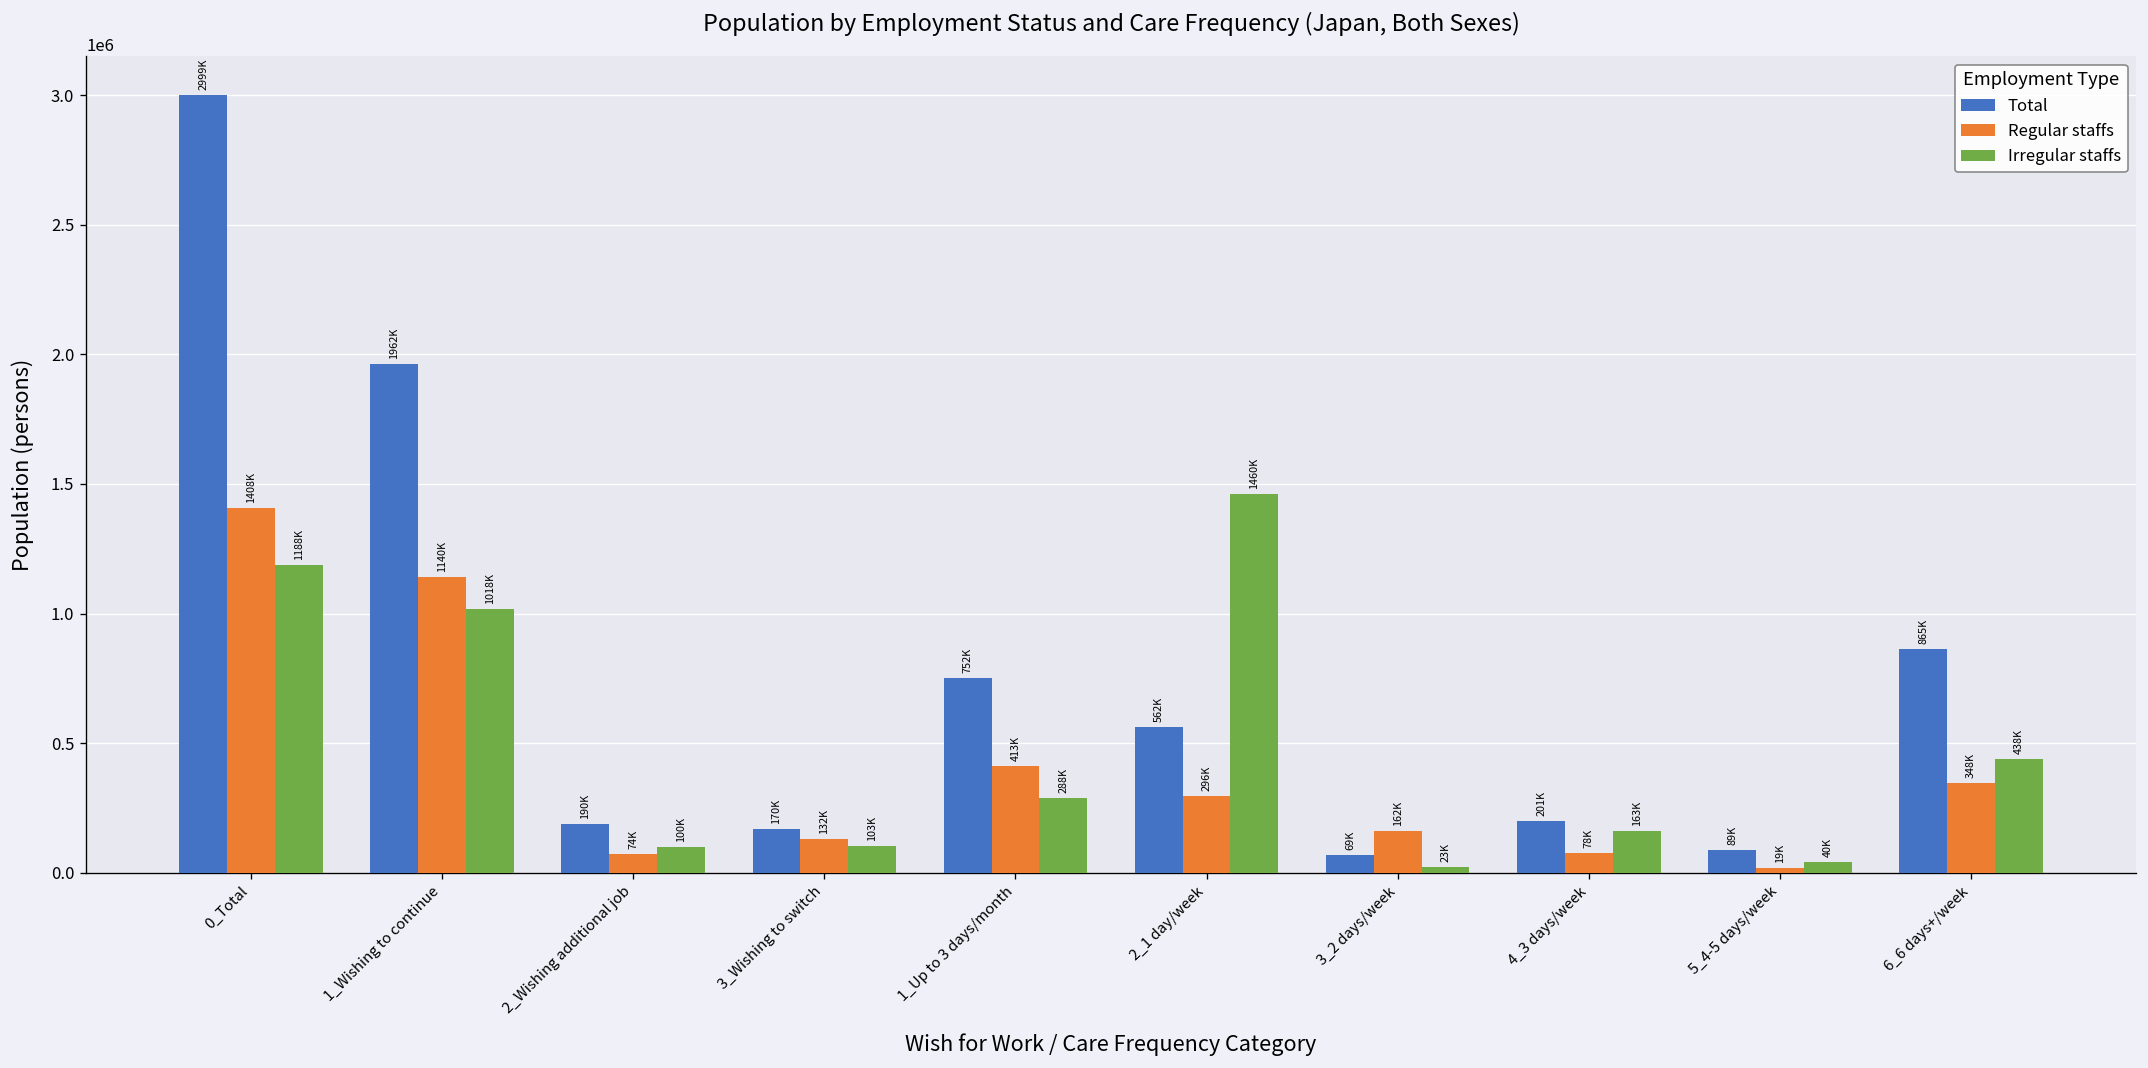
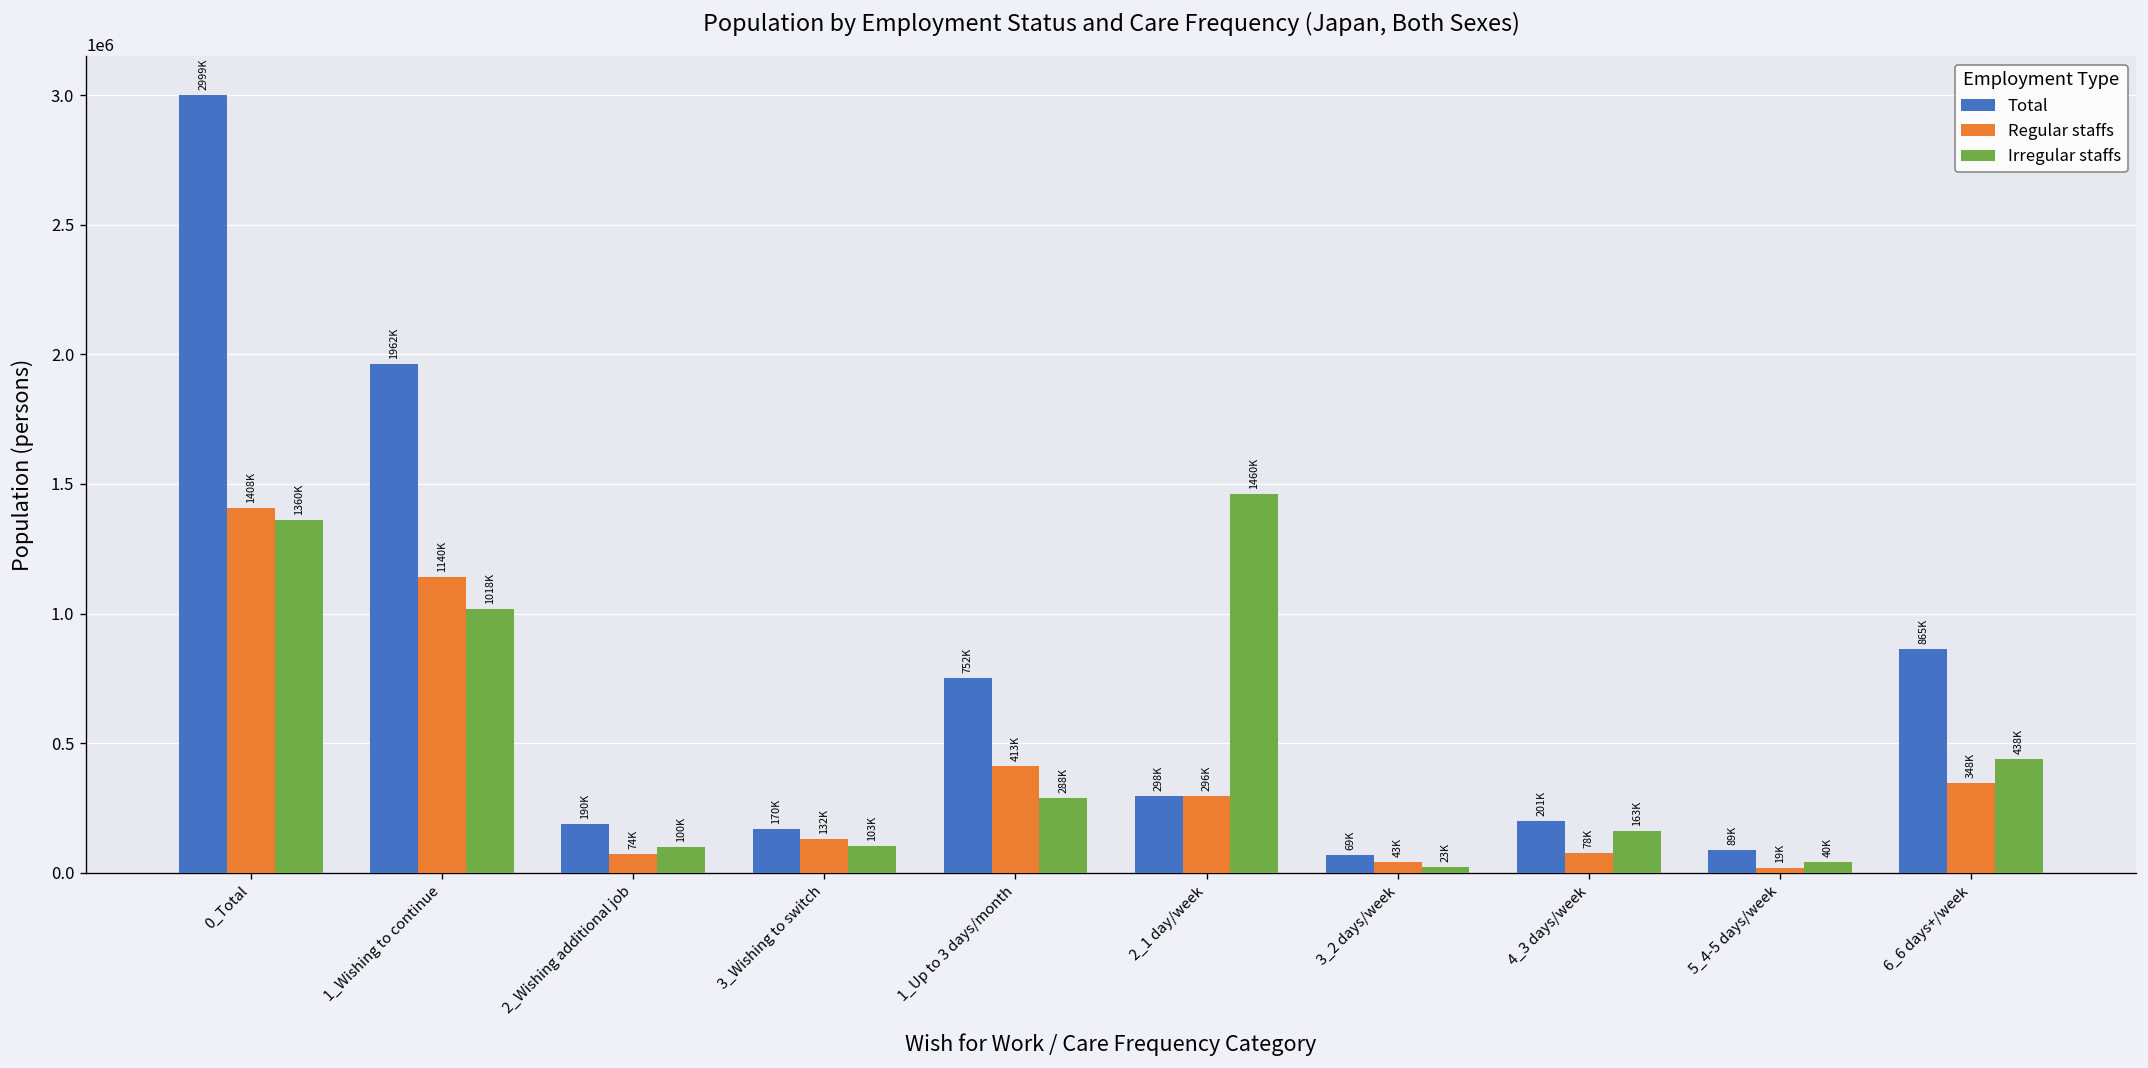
Irregular staffs, 0_Total: 1188K -> 1360K
Total, 2_1 day/week: 562K -> 298K
Regular staffs, 3_2 days/week: 162K -> 43K
